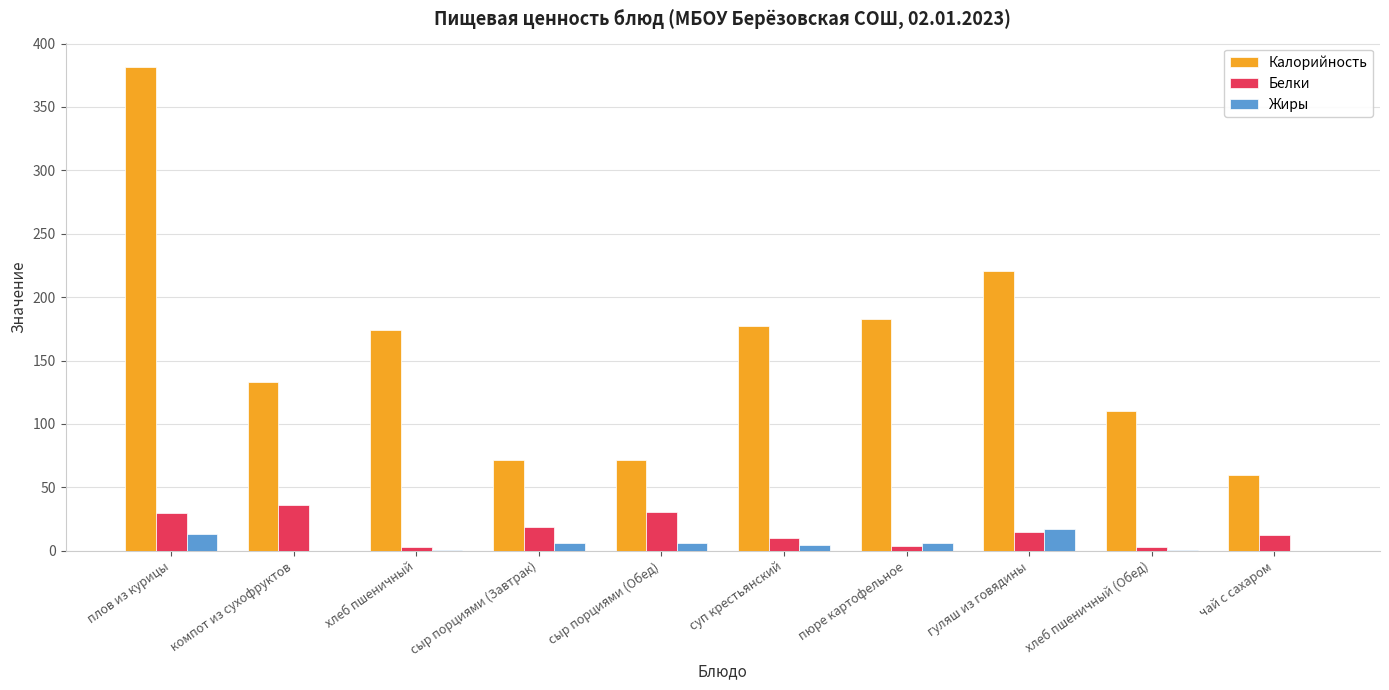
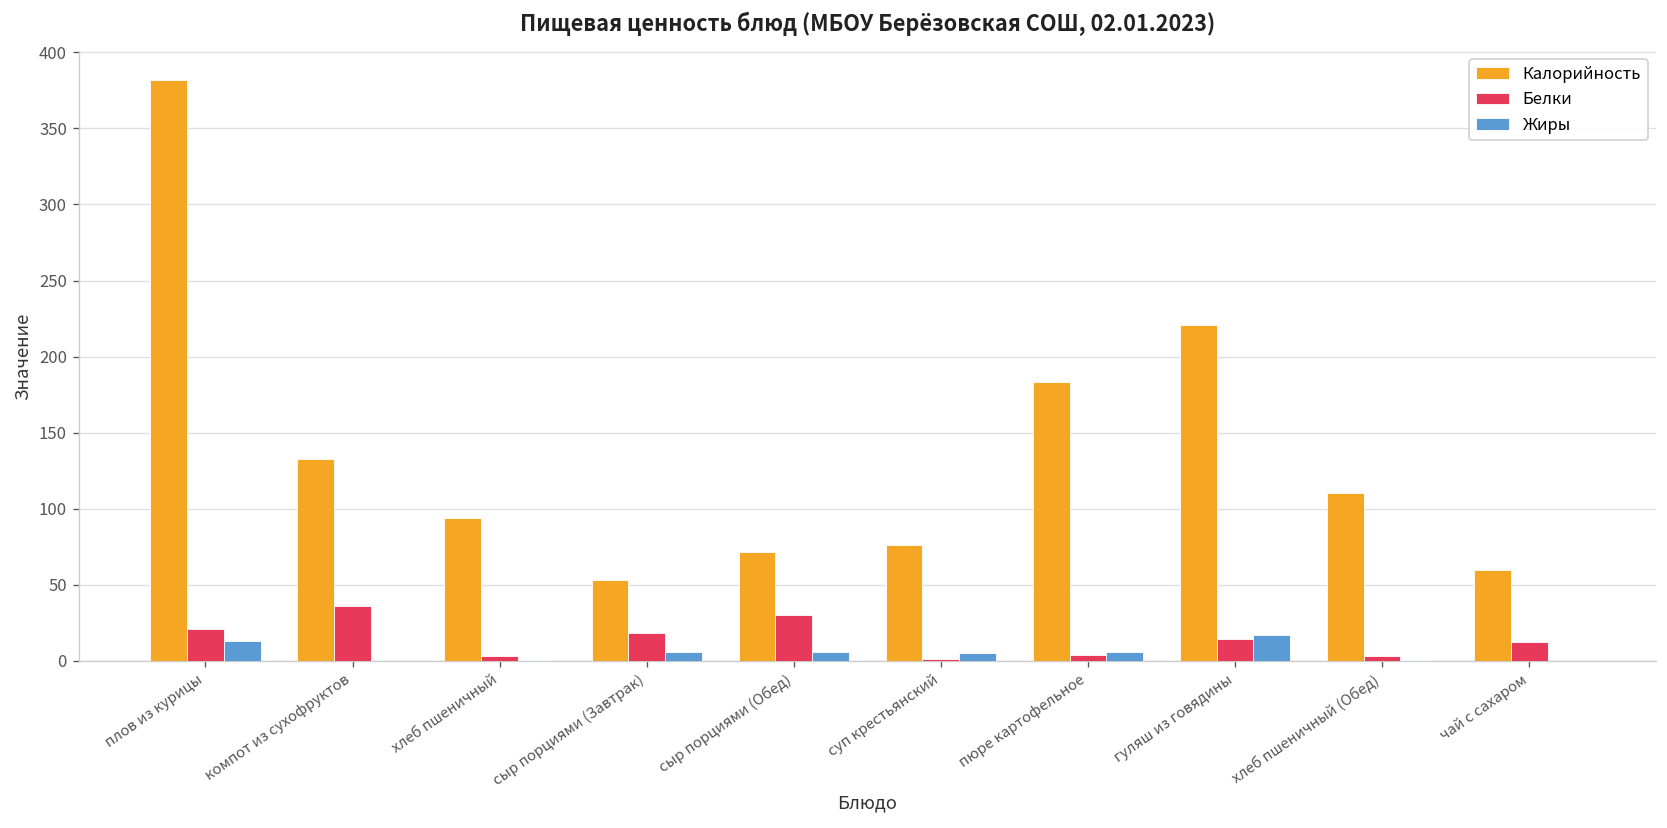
Белки, плов из курицы: 30 -> 21
Калорийность, хлеб пшеничный: 174 -> 94
Калорийность, сыр порциями (Завтрак): 72 -> 53
Калорийность, суп крестьянский: 177 -> 76
Белки, суп крестьянский: 10 -> 1
